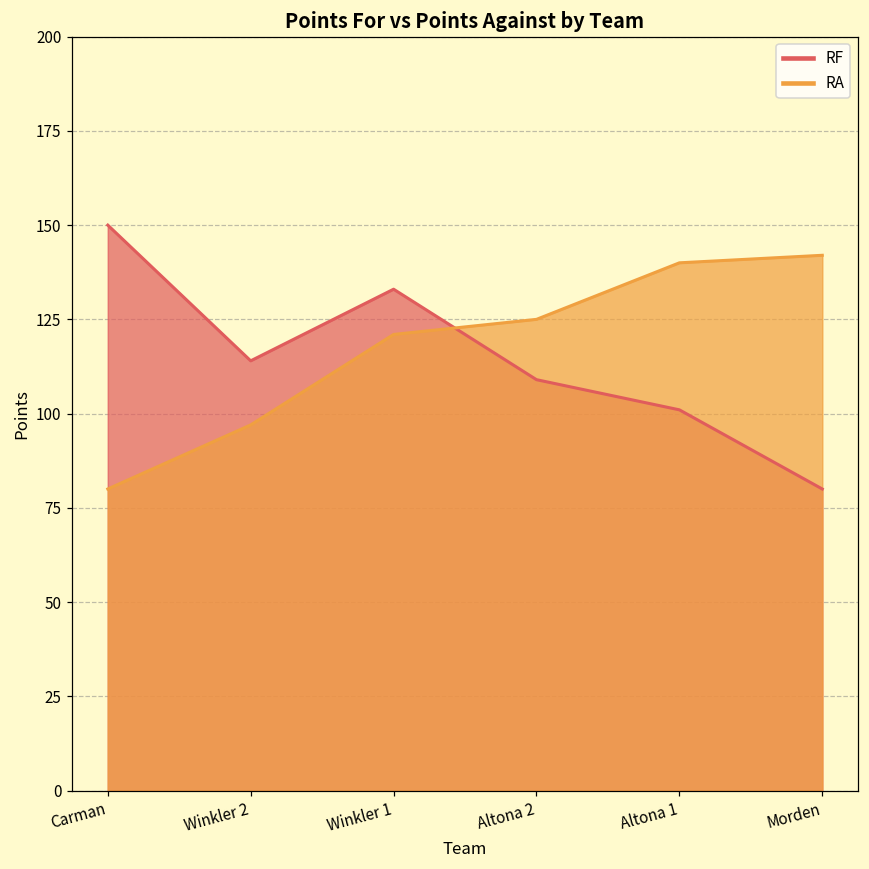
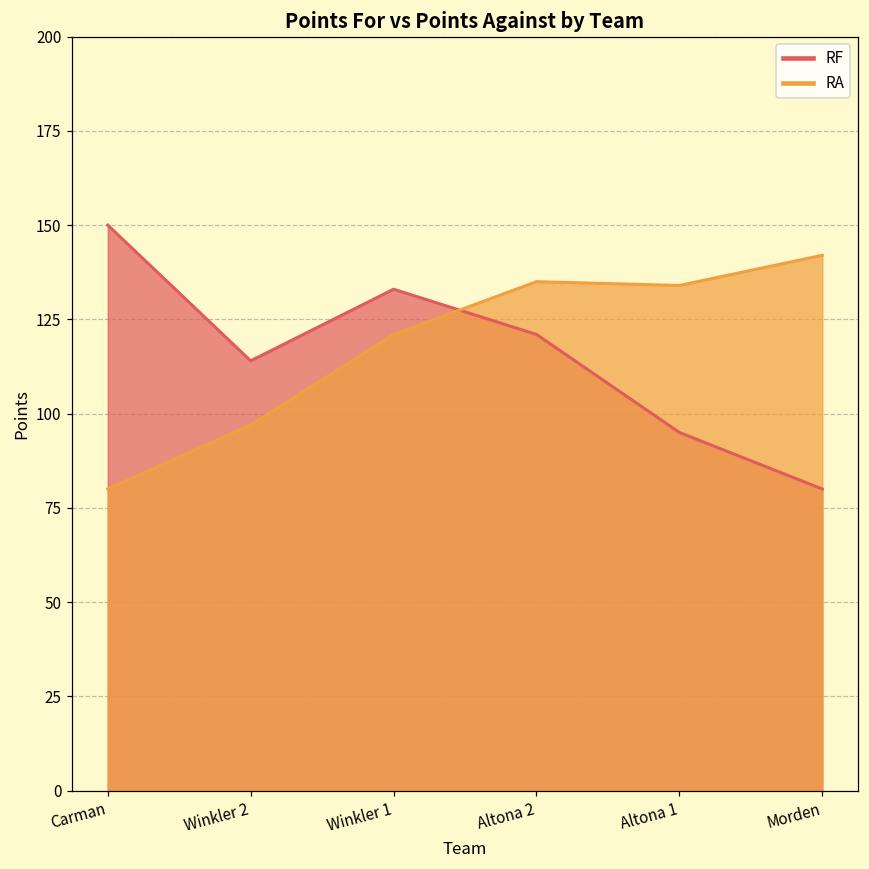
RF, Altona 2: 109 -> 121
RA, Altona 2: 125 -> 135
RF, Altona 1: 101 -> 95
RA, Altona 1: 140 -> 134
